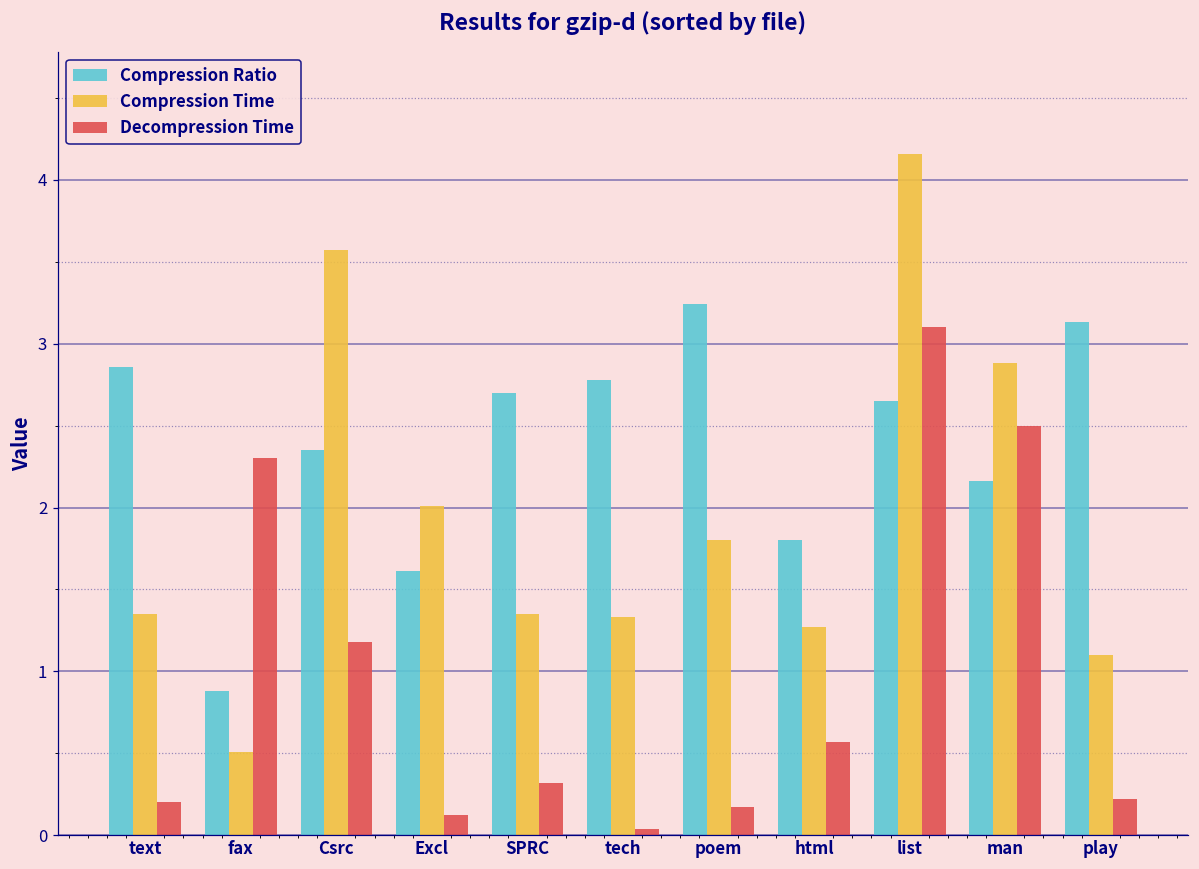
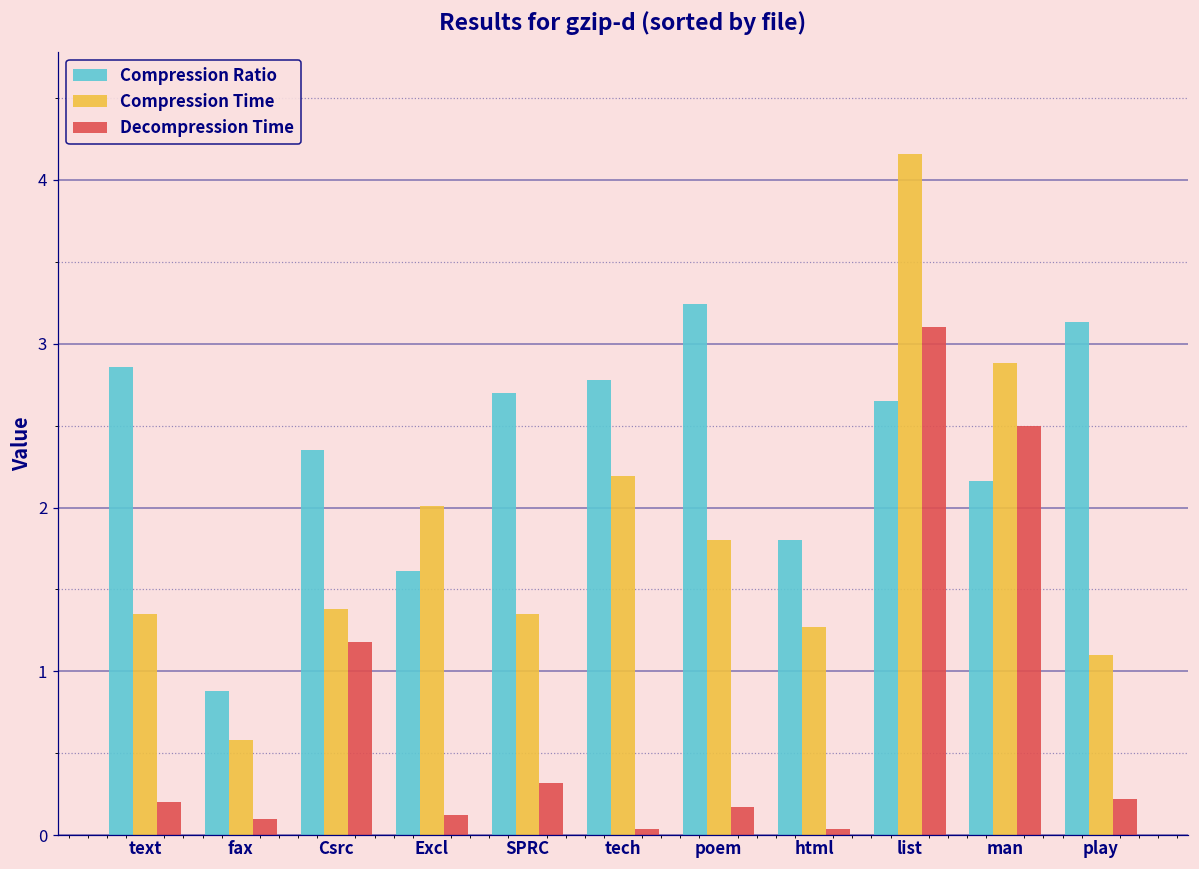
Compression Time, fax: 0.51 -> 0.58
Decompression Time, fax: 2.3 -> 0.1
Compression Time, Csrc: 3.57 -> 1.38
Compression Time, tech: 1.33 -> 2.19
Decompression Time, html: 0.57 -> 0.04
